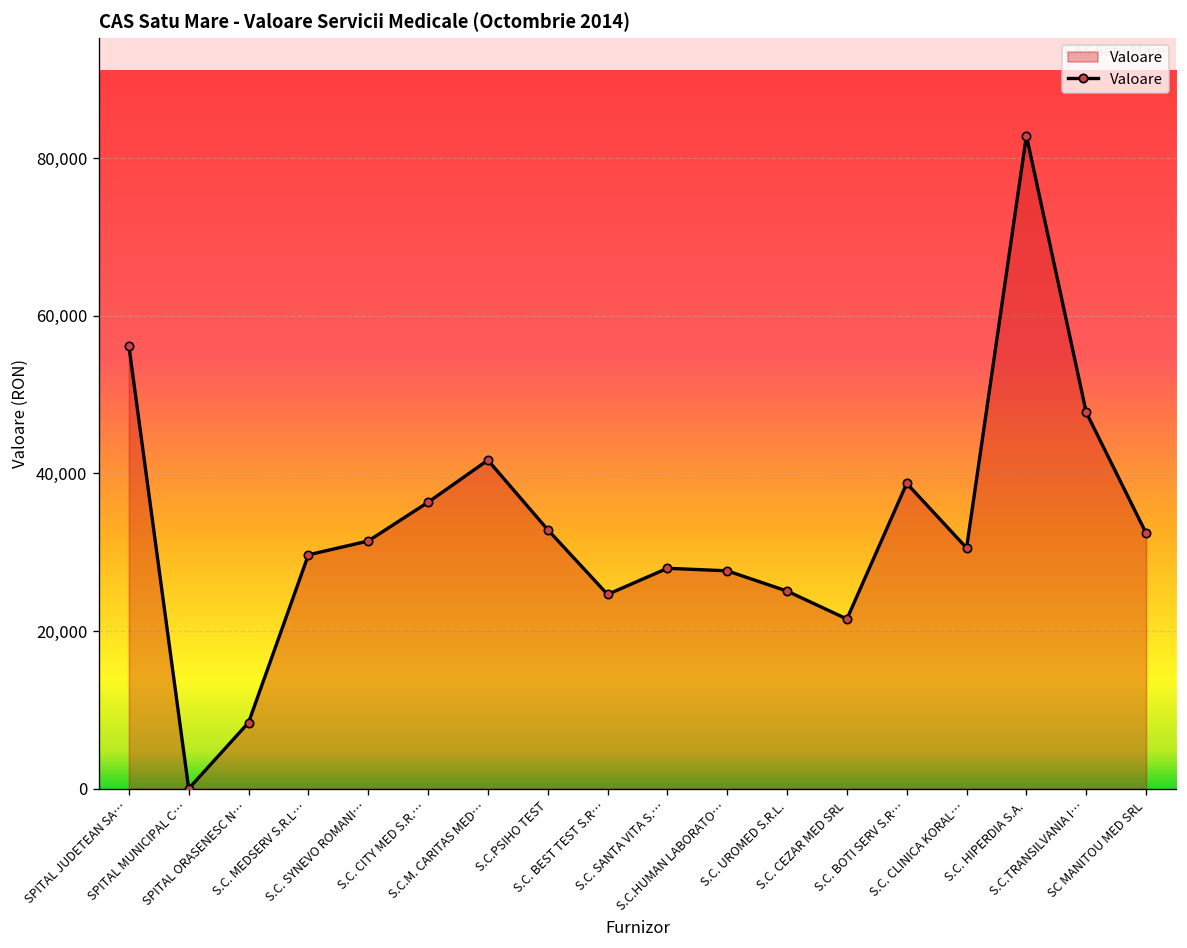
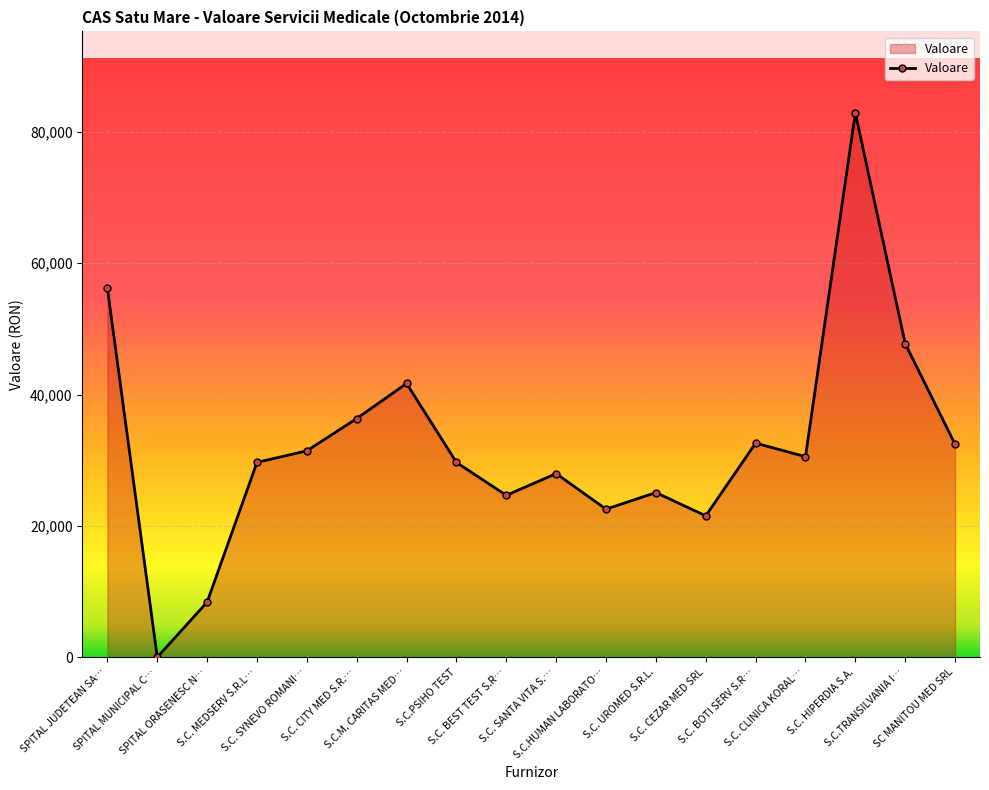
S.C.PSIHO TEST: 33,000 -> 30,000
S.C.HUMAN LABORATO…: 28,000 -> 23,000
S.C. BOTI SERV S.R…: 39,000 -> 33,000
